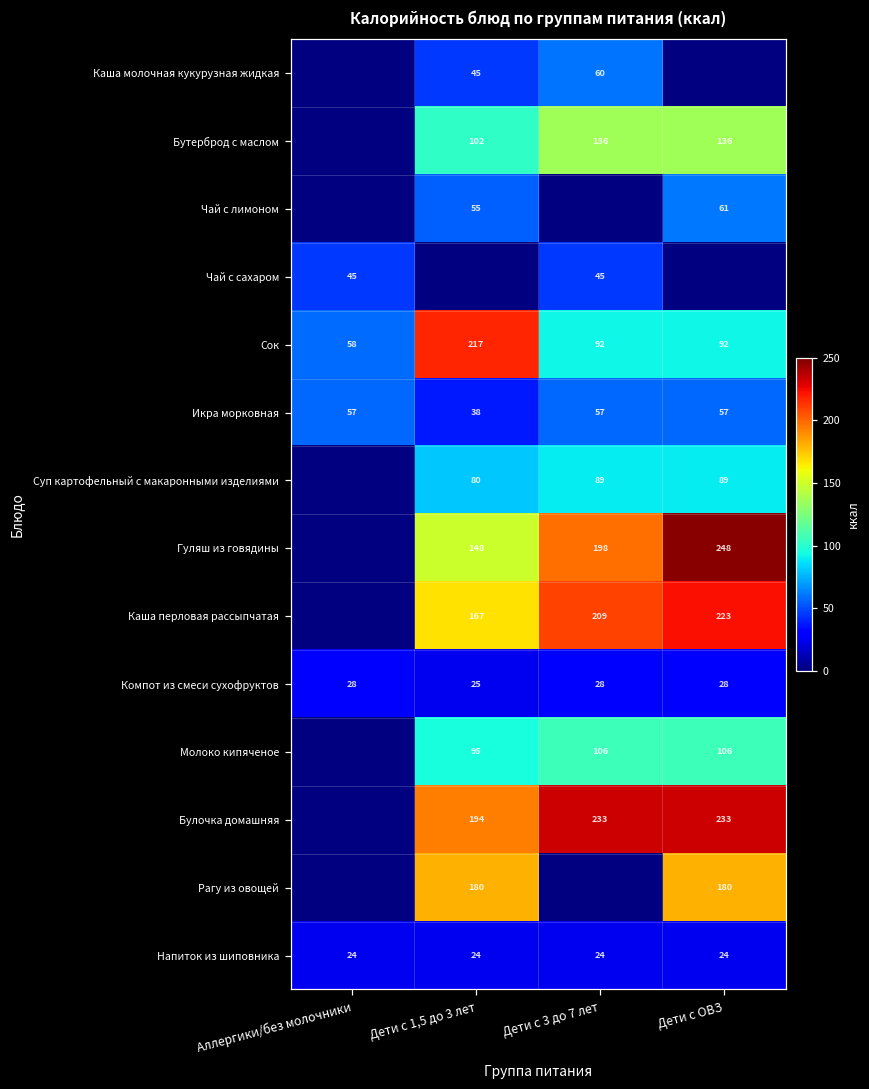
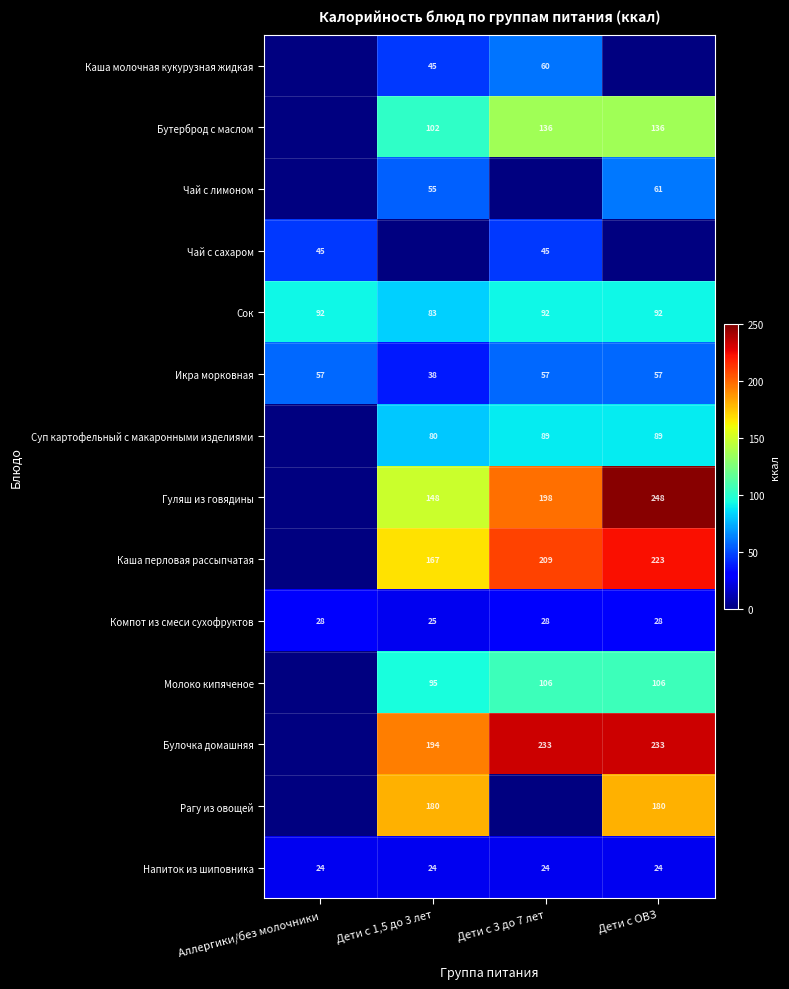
Сок, Аллергики/без молочники: 58 -> 92
Сок, Дети с 1,5 до 3 лет: 217 -> 83
